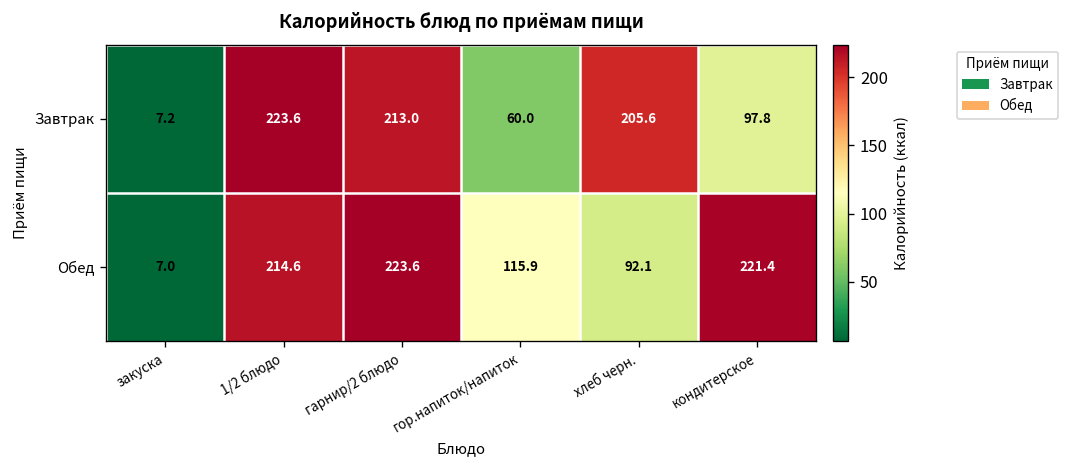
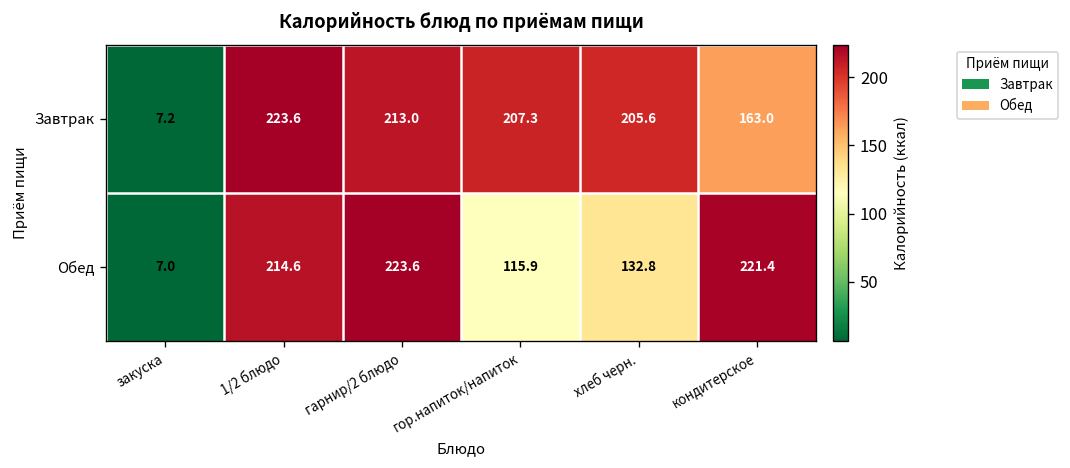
Завтрак, гор.напиток/напиток: 60.0 -> 207.3
Завтрак, кондитерское: 97.8 -> 163.0
Обед, хлеб черн.: 92.1 -> 132.8
